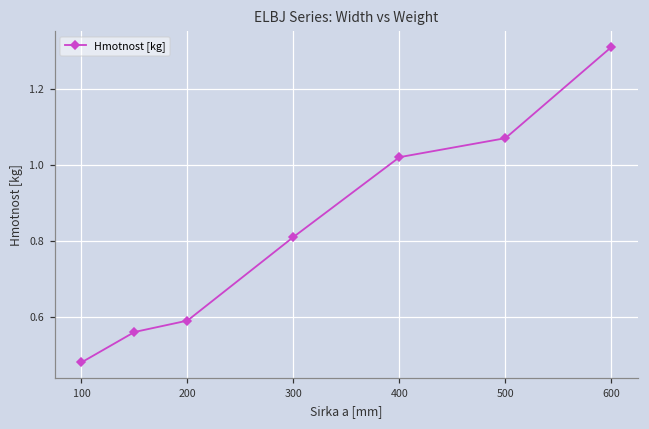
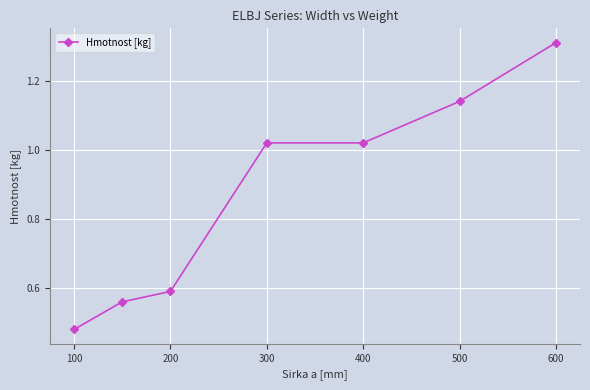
300: 0.81 -> 1.02
500: 1.07 -> 1.14
